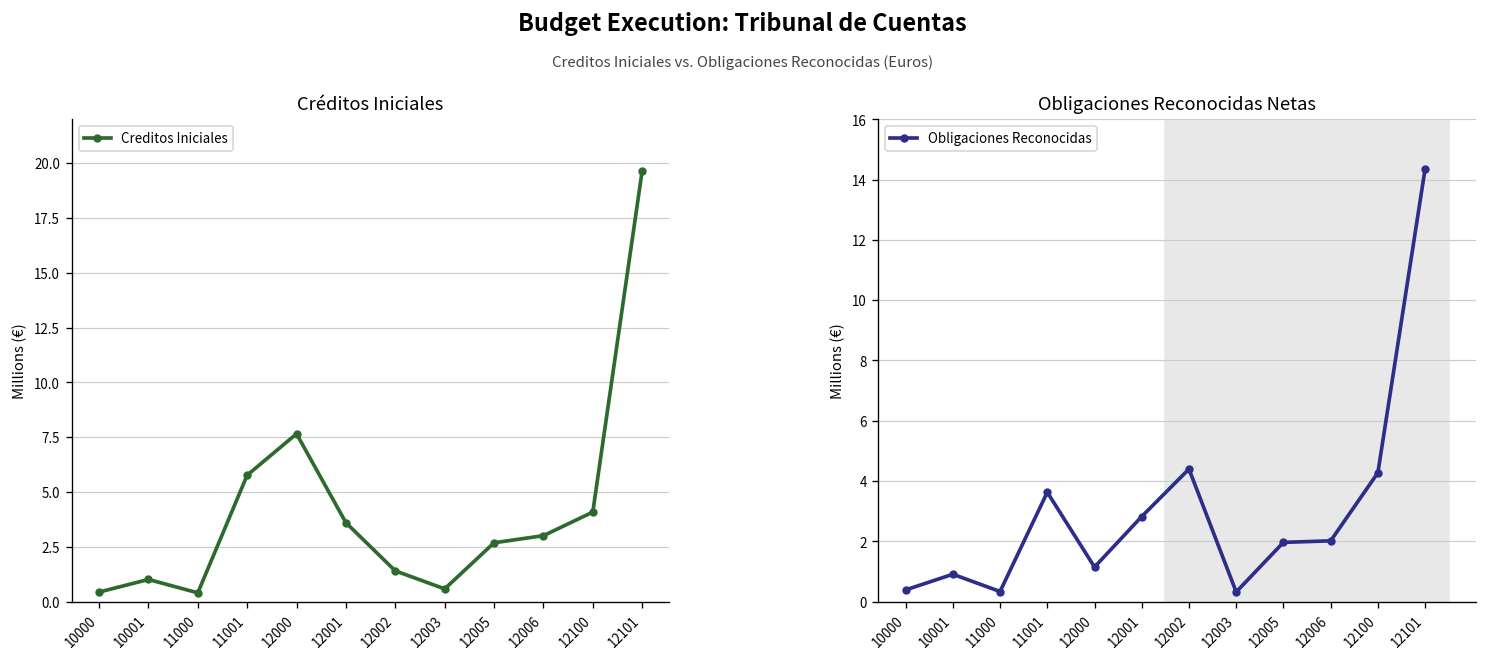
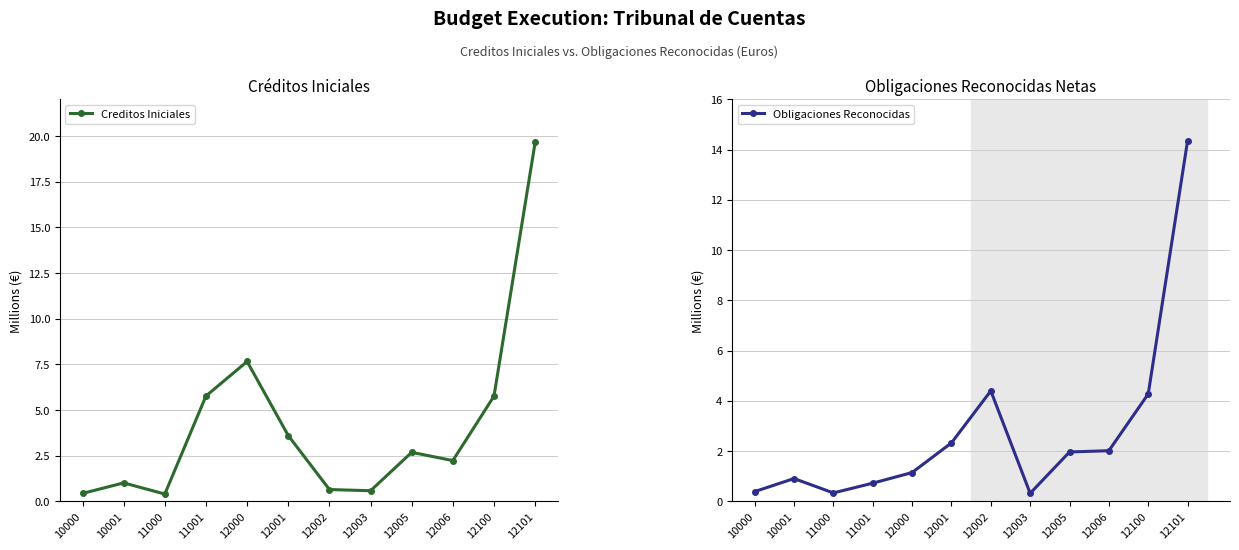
Créditos Iniciales, 12002: 1.4 -> 0.6
Créditos Iniciales, 12006: 3.0 -> 2.2
Créditos Iniciales, 12100: 4.1 -> 5.8
Obligaciones Reconocidas Netas, 11001: 3.6 -> 0.7
Obligaciones Reconocidas Netas, 12001: 2.8 -> 2.3
